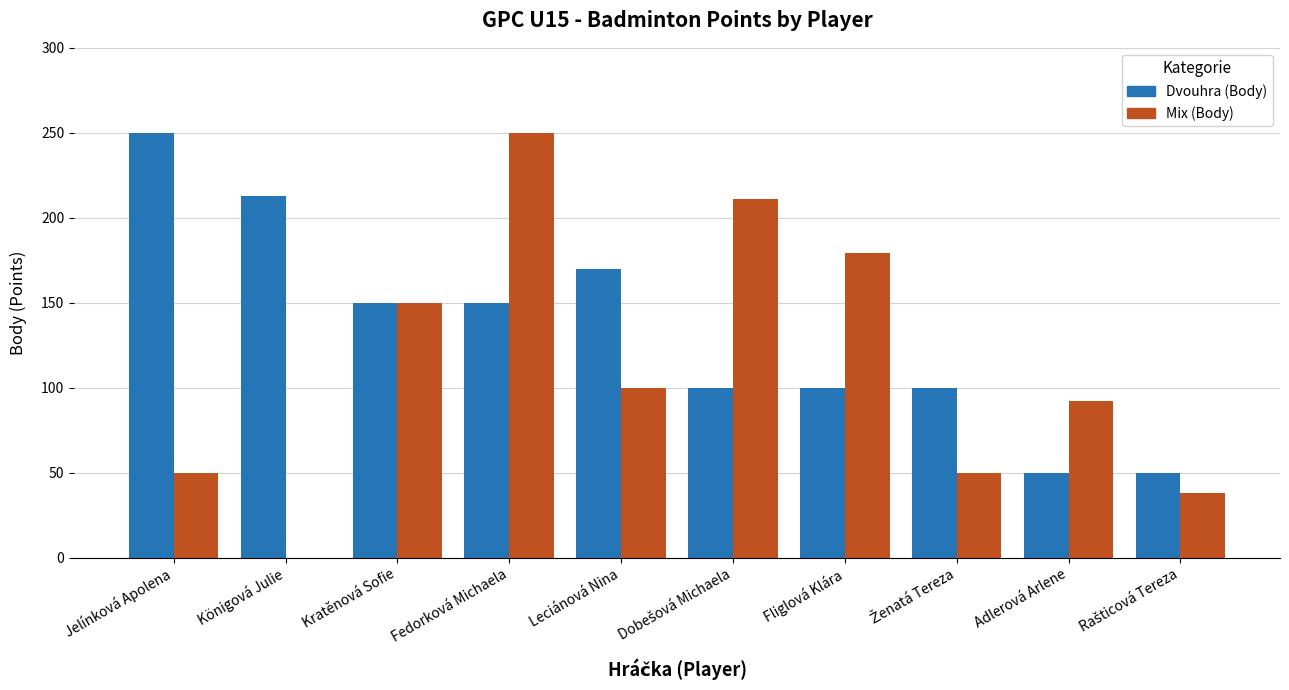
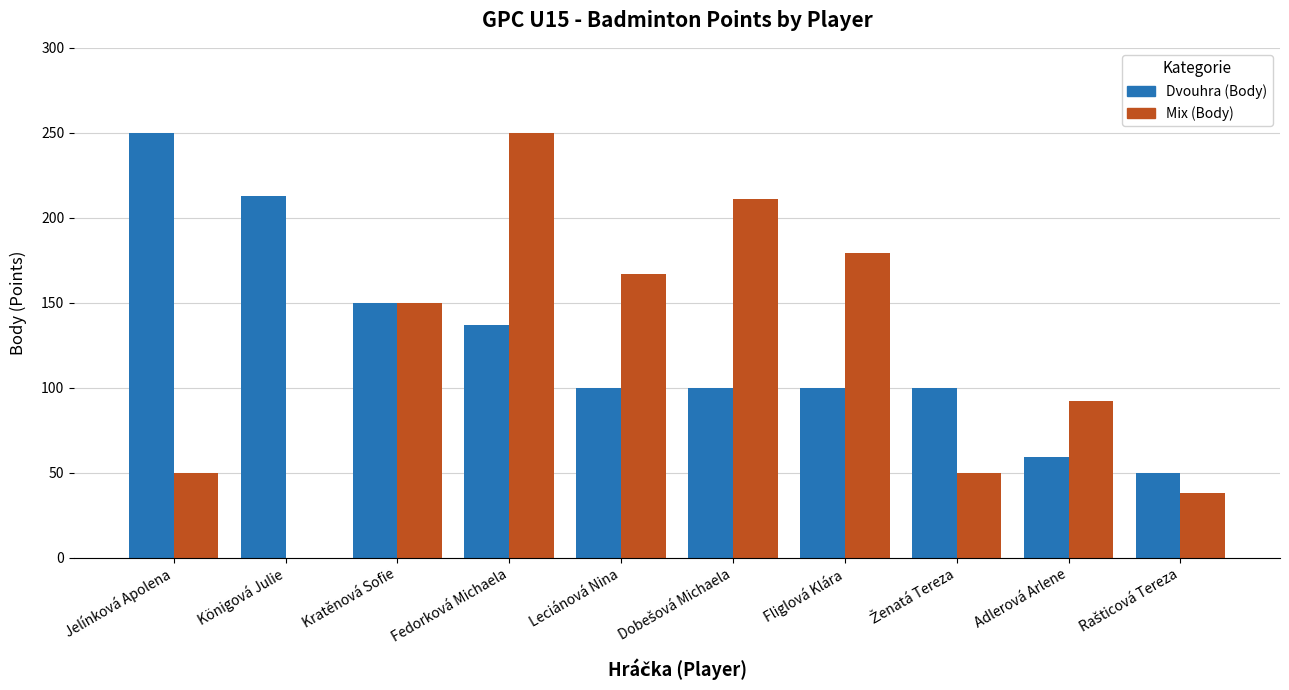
Dvouhra (Body), Fedorková Michaela: 150 -> 137
Dvouhra (Body), Leciánová Nina: 170 -> 100
Mix (Body), Leciánová Nina: 100 -> 167
Dvouhra (Body), Adlerová Arlene: 50 -> 59
